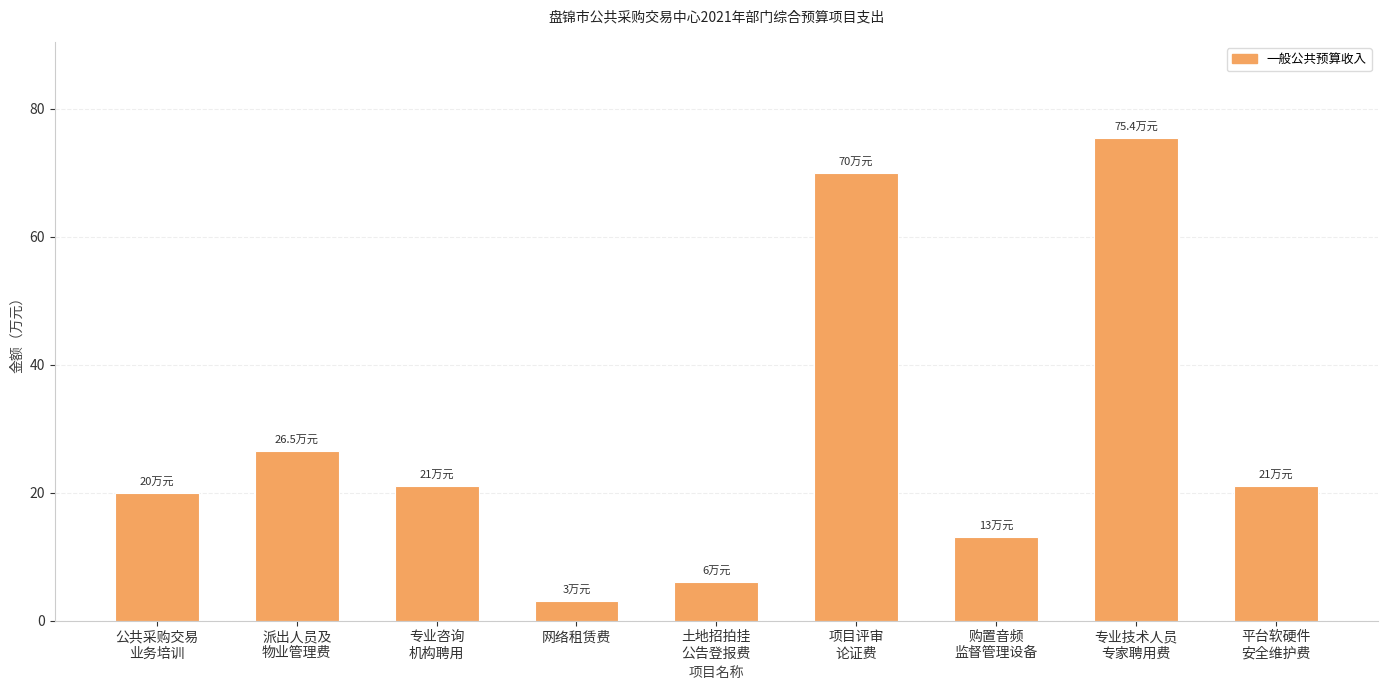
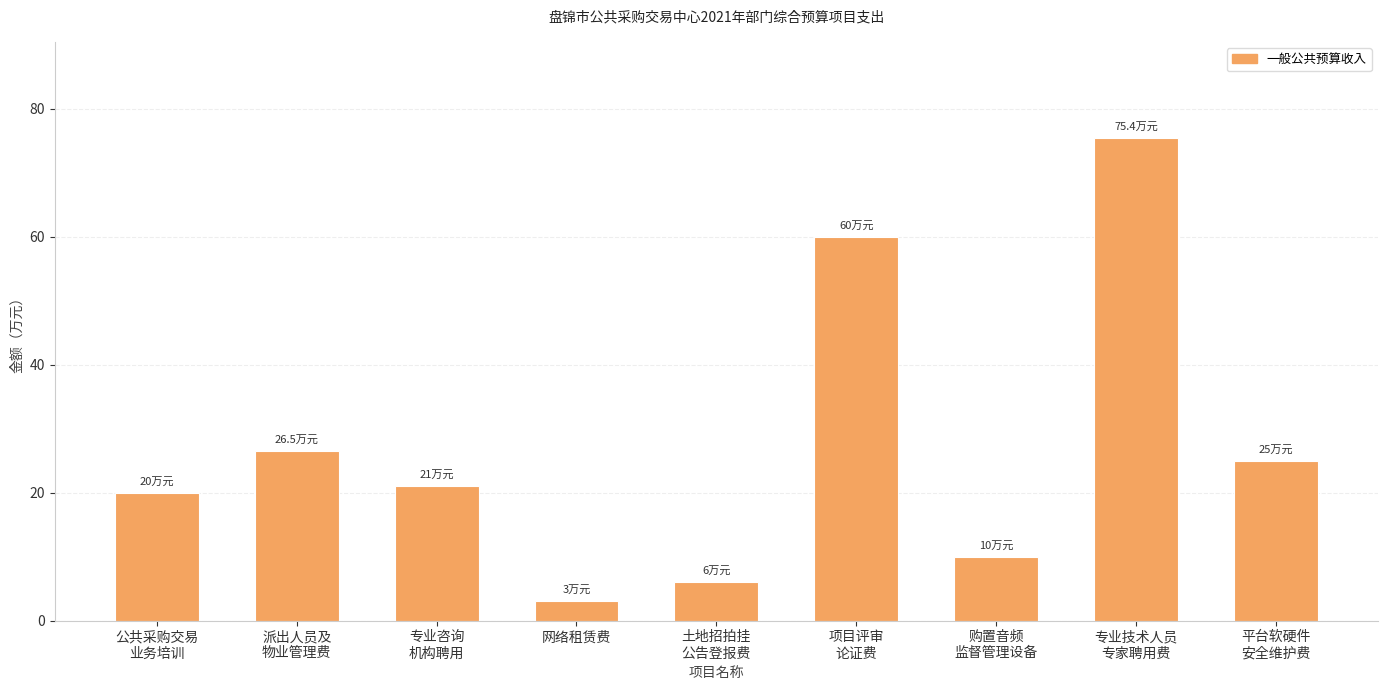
项目评审 论证费: 70 -> 60
购置音频 监督管理设备: 13 -> 10
平台软硬件 安全维护费: 21 -> 25
